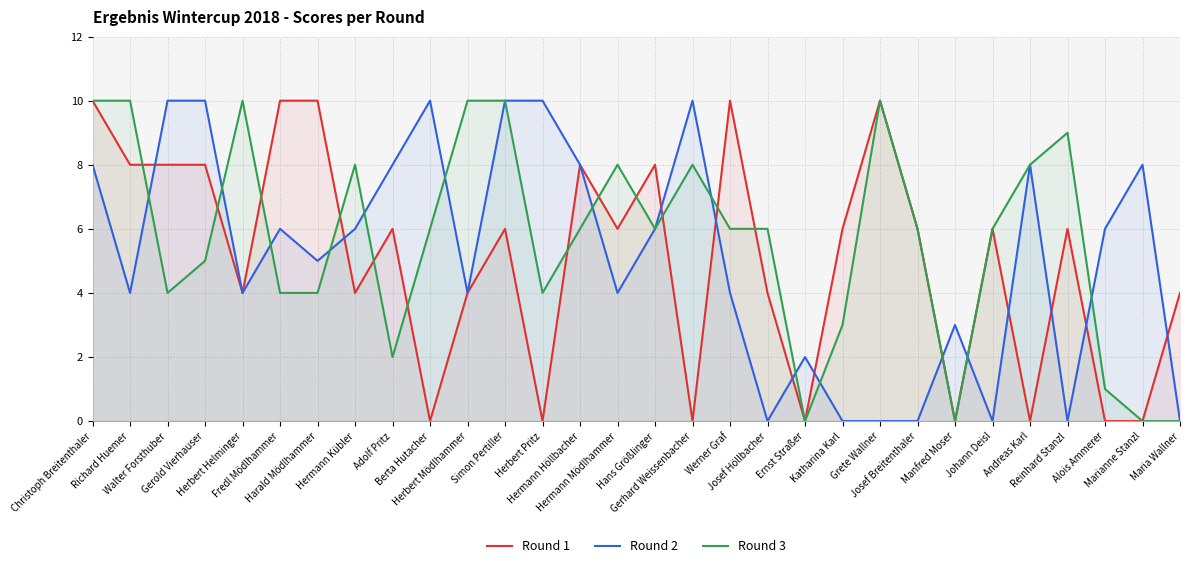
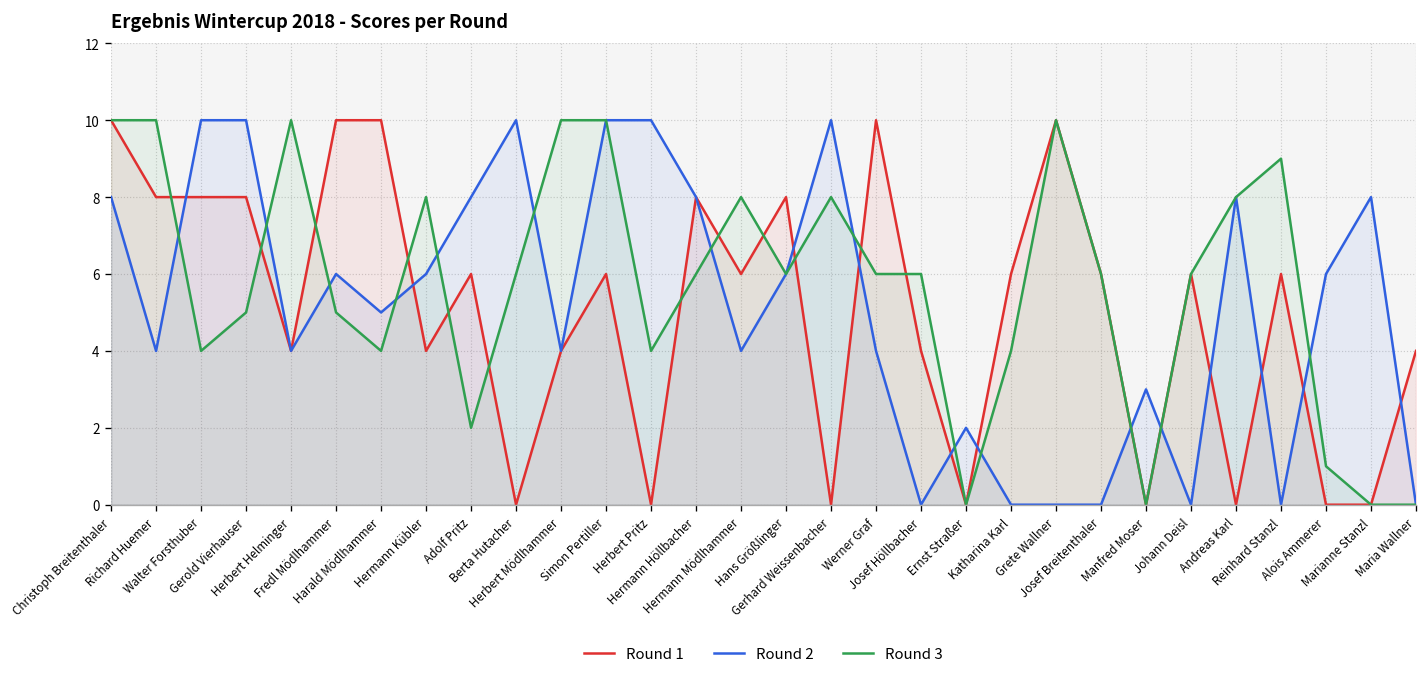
Round 3, Fredl Mödlhammer: 4 -> 5
Round 3, Katharina Karl: 3 -> 4
